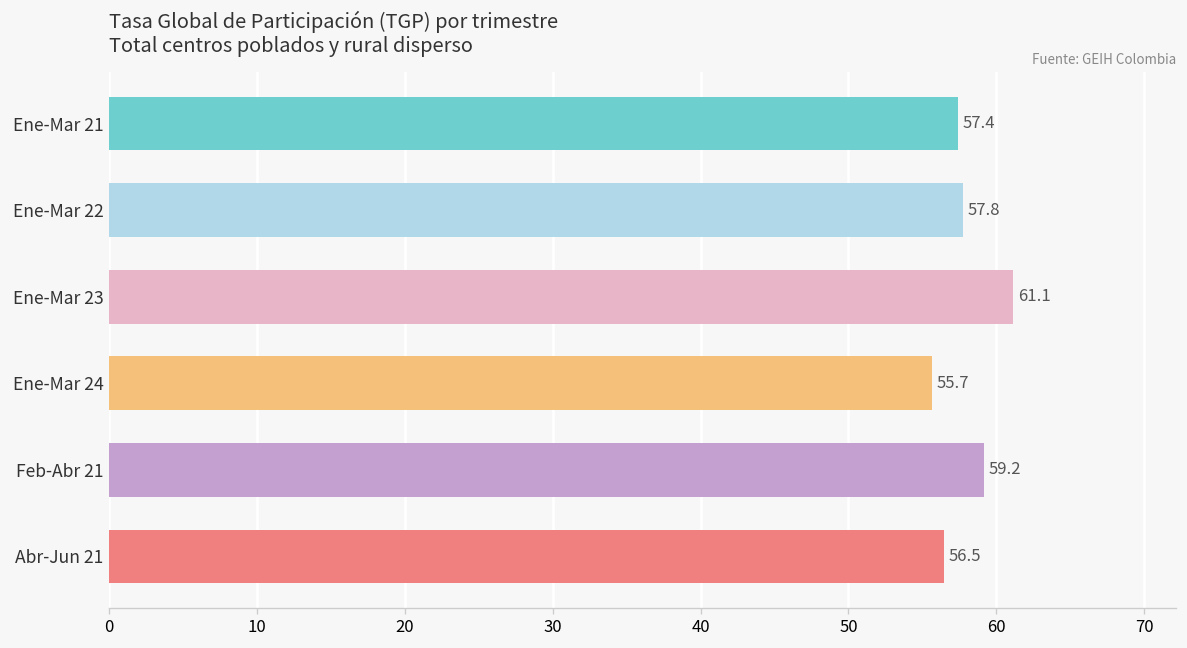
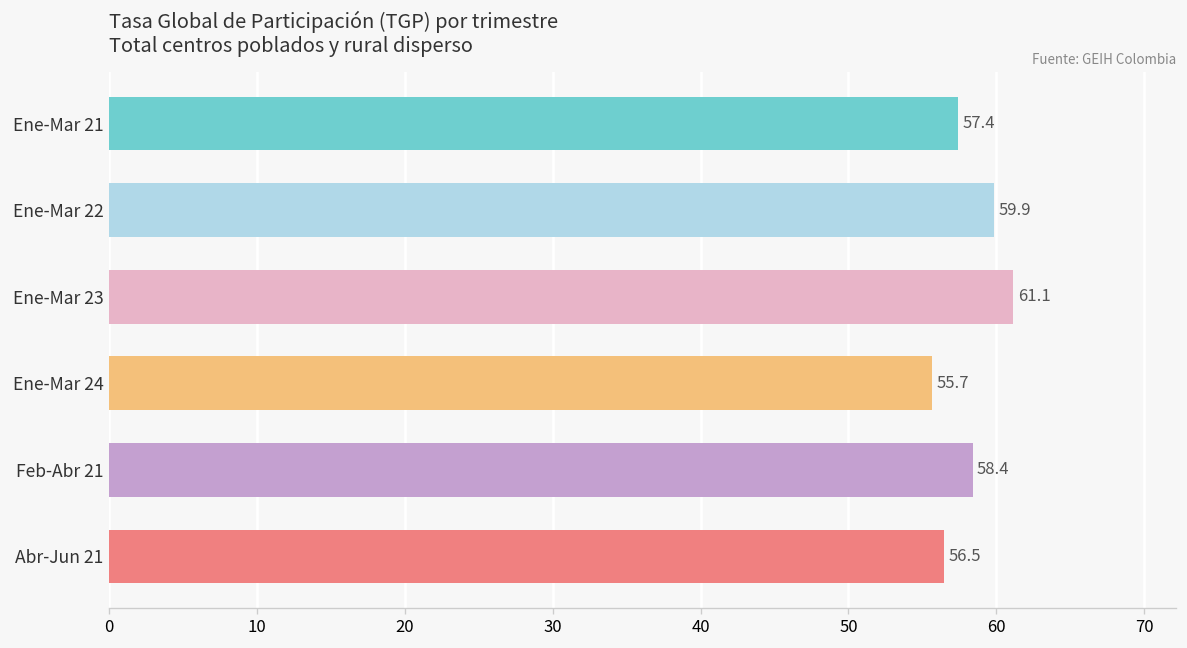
Ene-Mar 22: 57.8 -> 59.9
Feb-Abr 21: 59.2 -> 58.4
